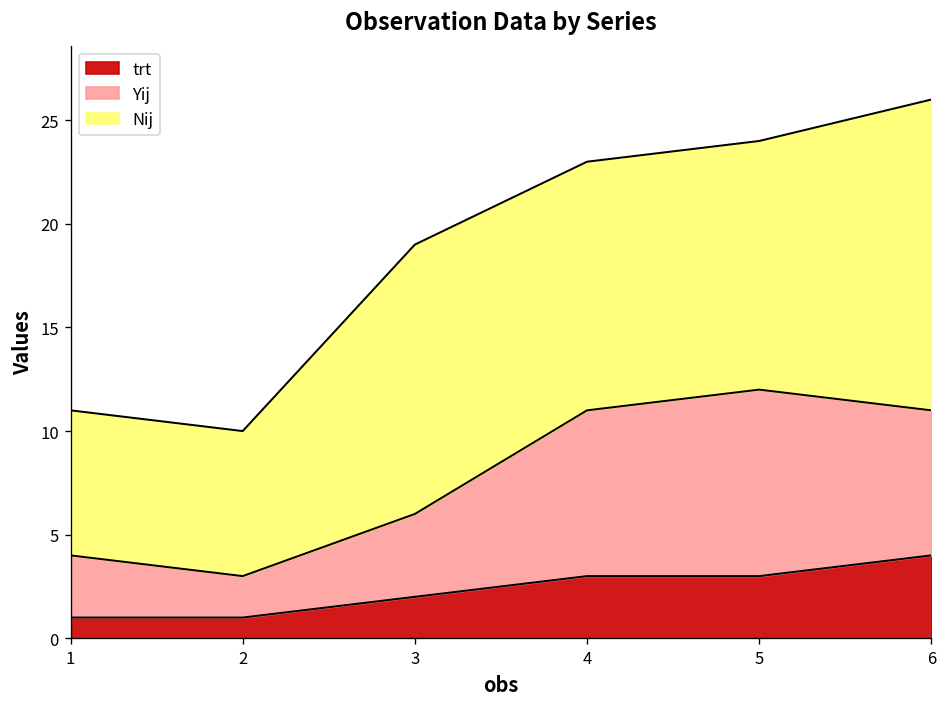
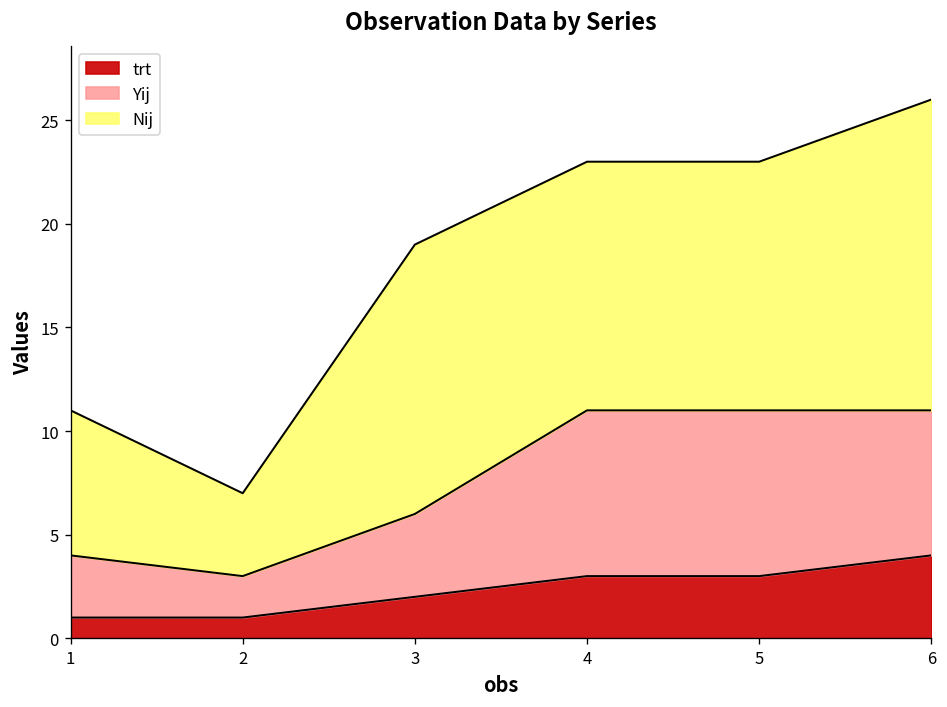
Nij, 2: 7 -> 4
Yij, 5: 9 -> 8
